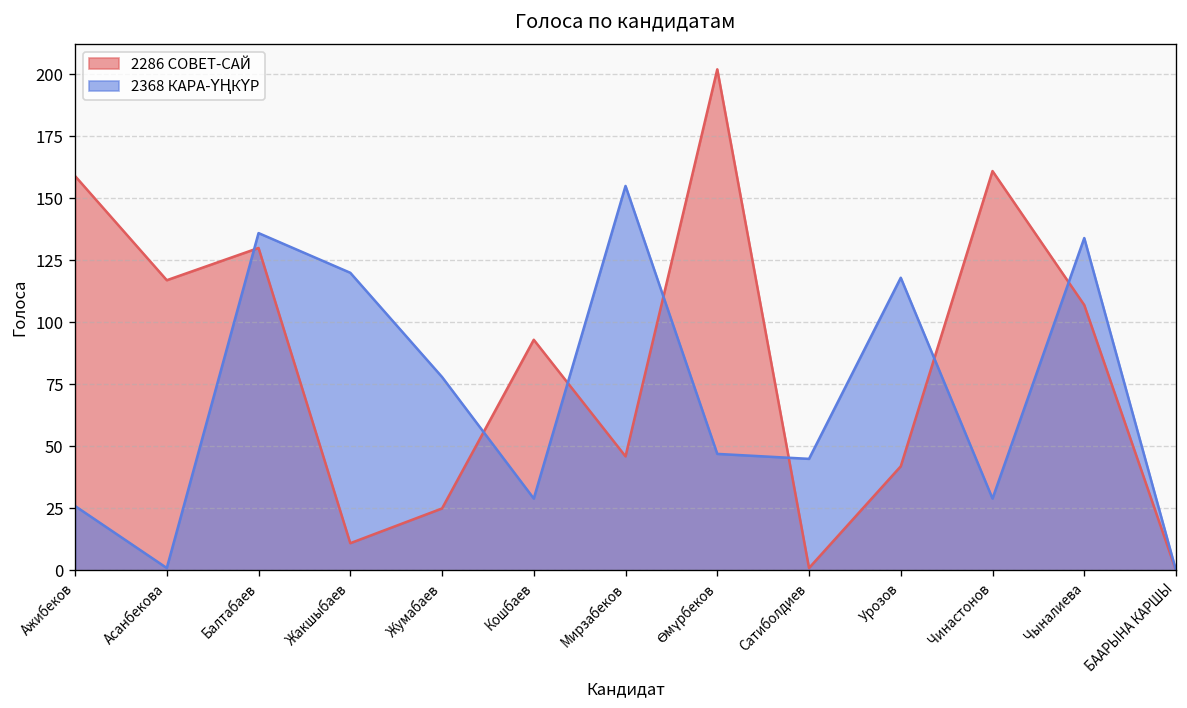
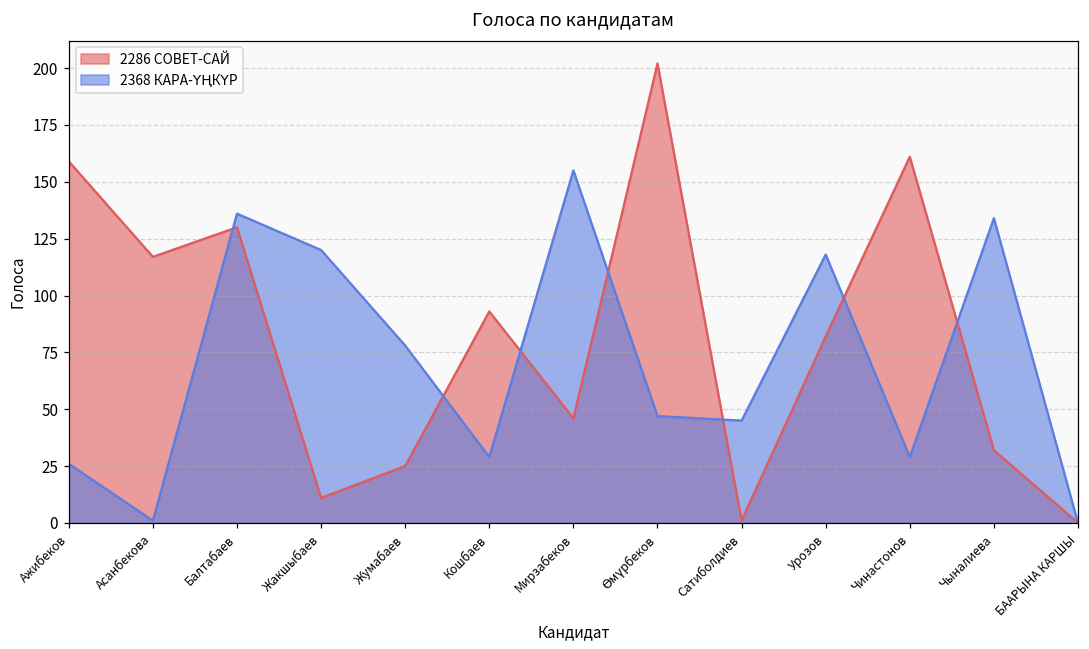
2286 СОВЕТ-САЙ, Урозов: 42 -> 82
2286 СОВЕТ-САЙ, Чыналиева: 107 -> 32
